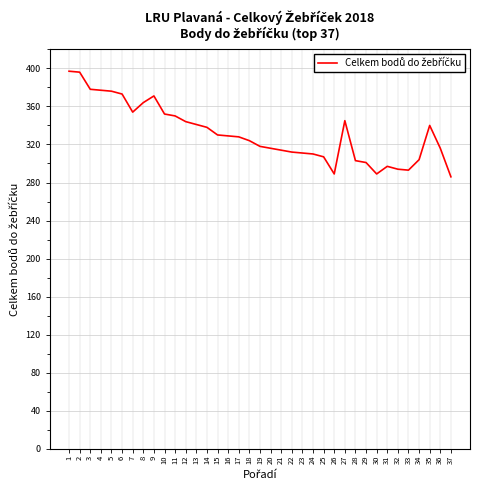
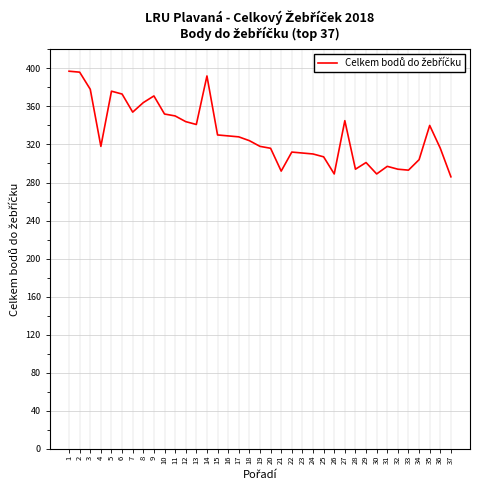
4: 380 -> 320
14: 340 -> 390
21: 310 -> 290
28: 300 -> 290
